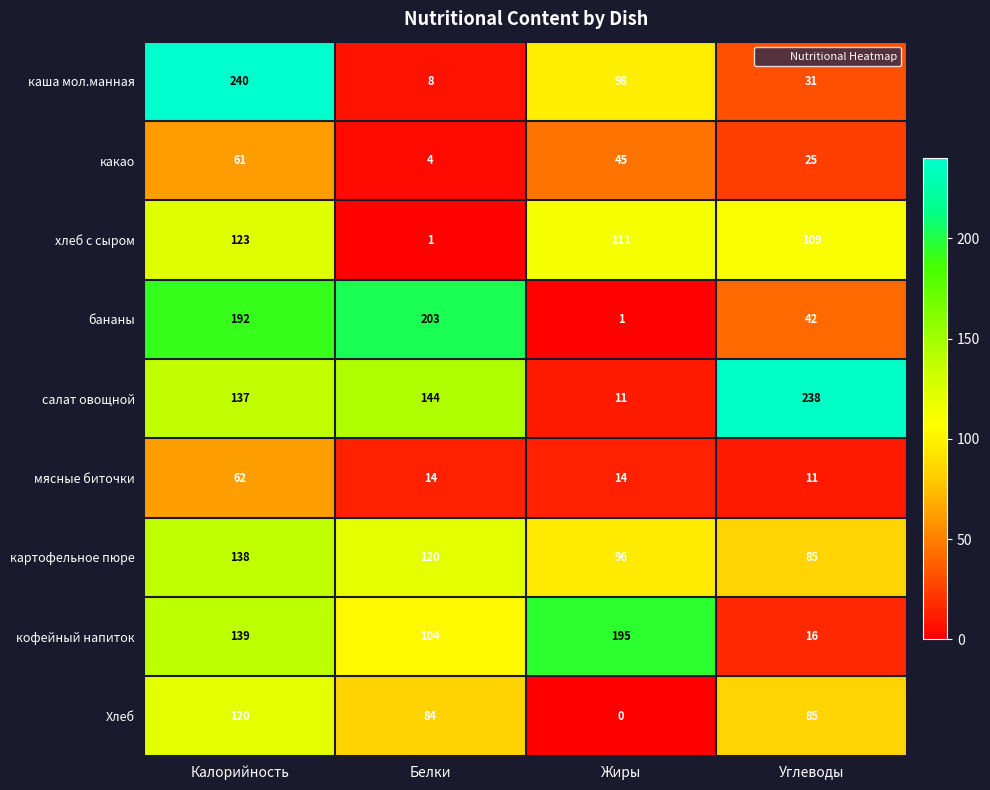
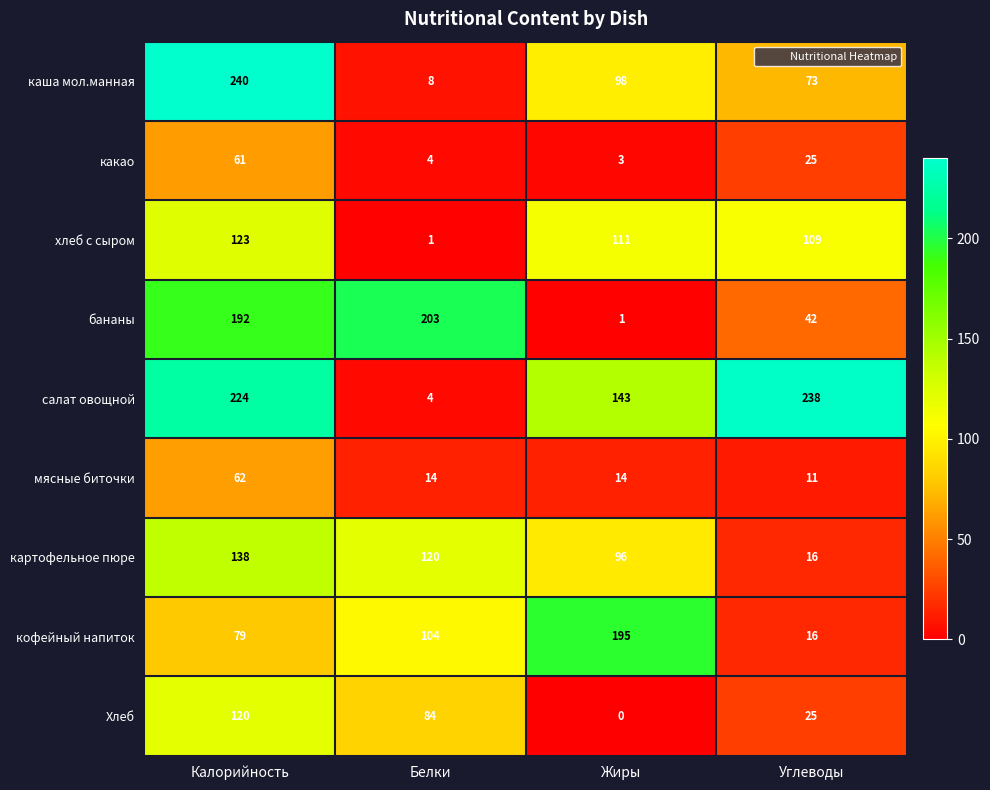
каша мол.манная, Углеводы: 31 -> 73
какао, Жиры: 45 -> 3
салат овощной, Калорийность: 137 -> 224
салат овощной, Белки: 144 -> 4
салат овощной, Жиры: 11 -> 143
картофельное пюре, Углеводы: 85 -> 16
кофейный напиток, Калорийность: 139 -> 79
Хлеб, Углеводы: 85 -> 25
